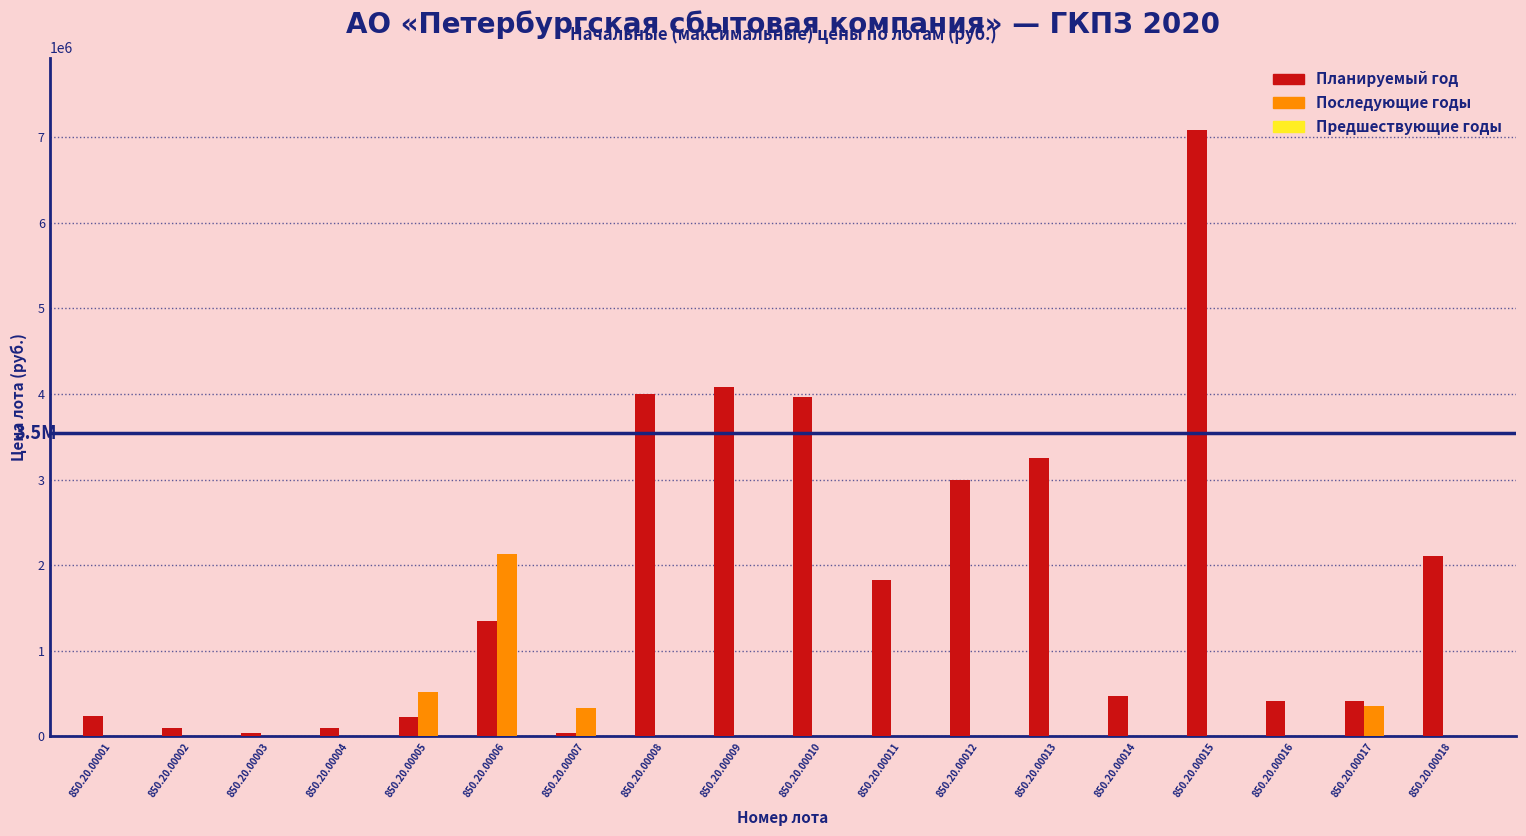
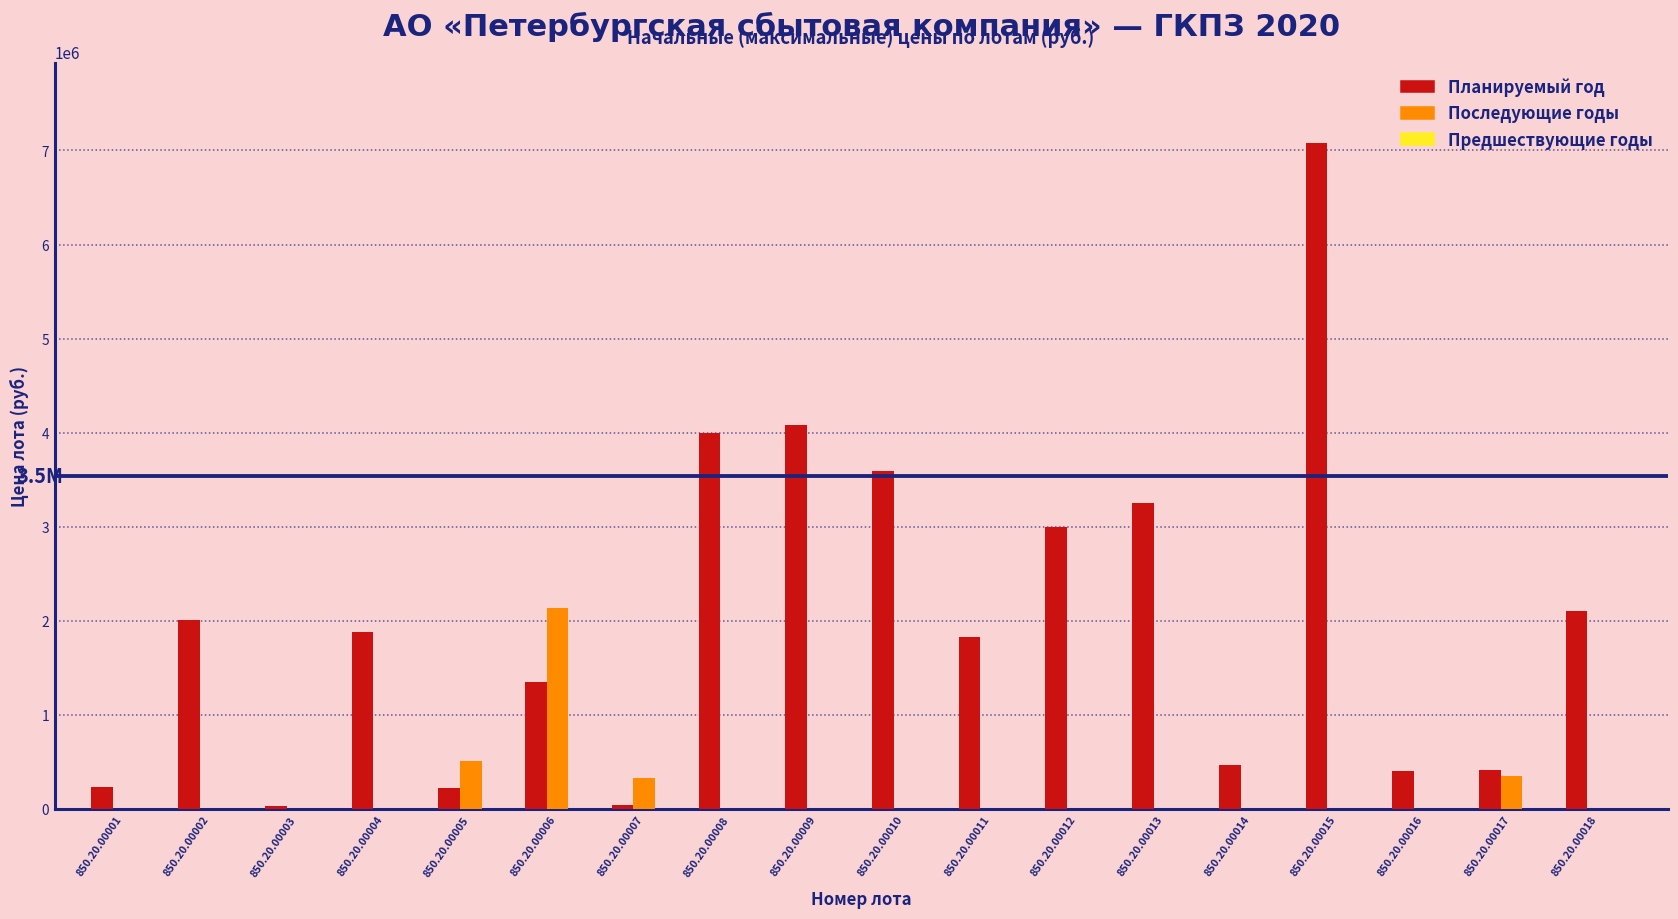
Планируемый год, 850.20.00002: 100000 -> 2000000
Планируемый год, 850.20.00004: 100000 -> 1900000
Планируемый год, 850.20.00010: 4000000 -> 3600000
